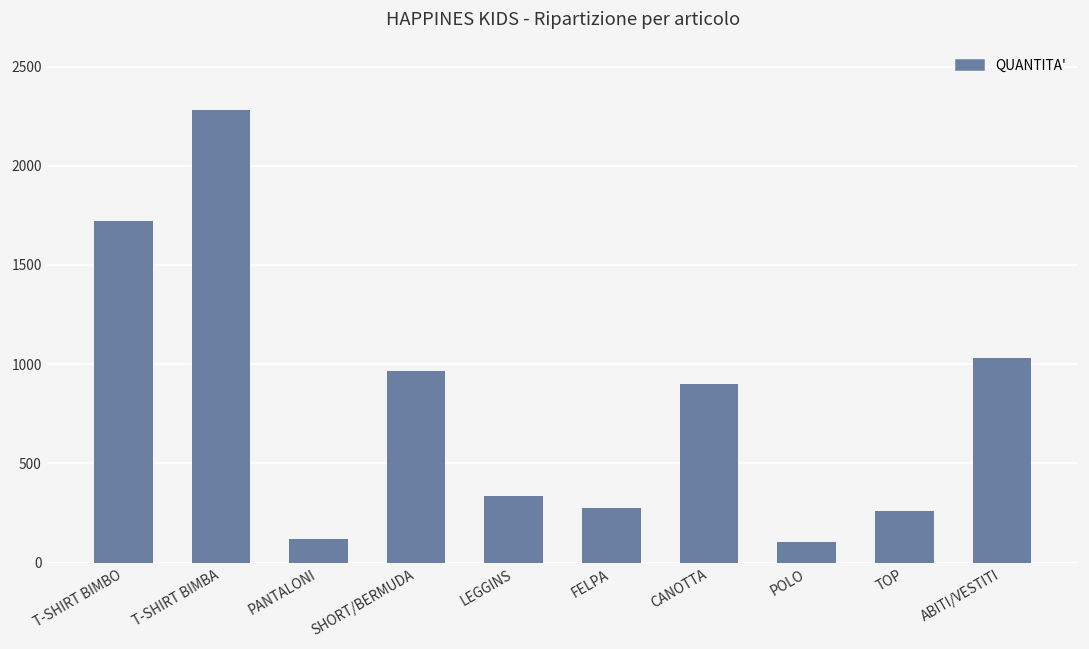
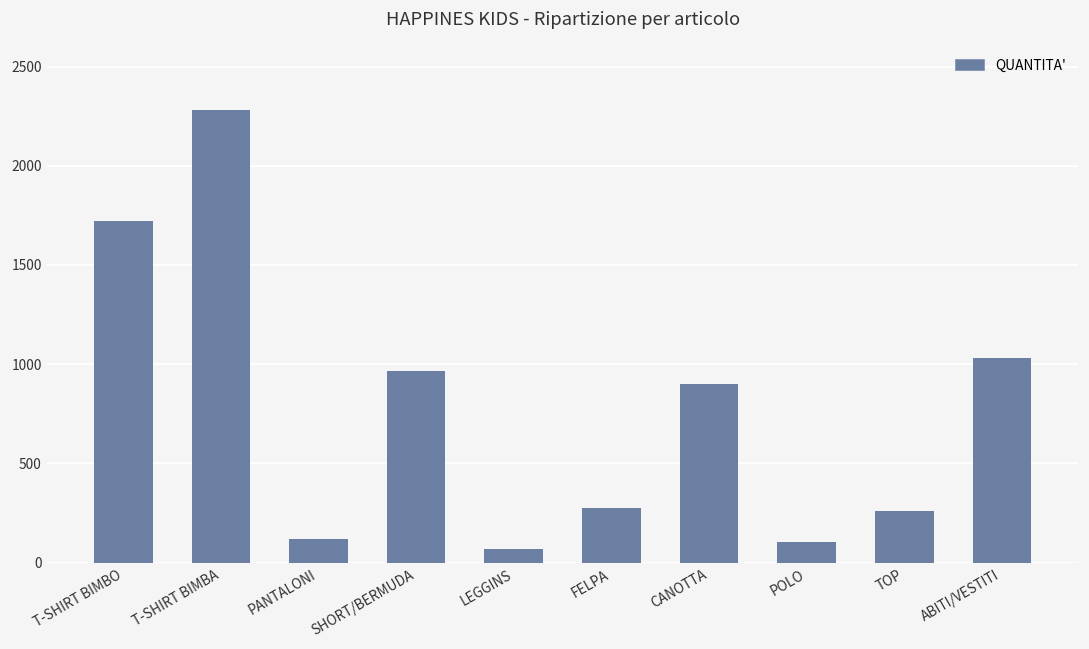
LEGGINS: 340 -> 70
